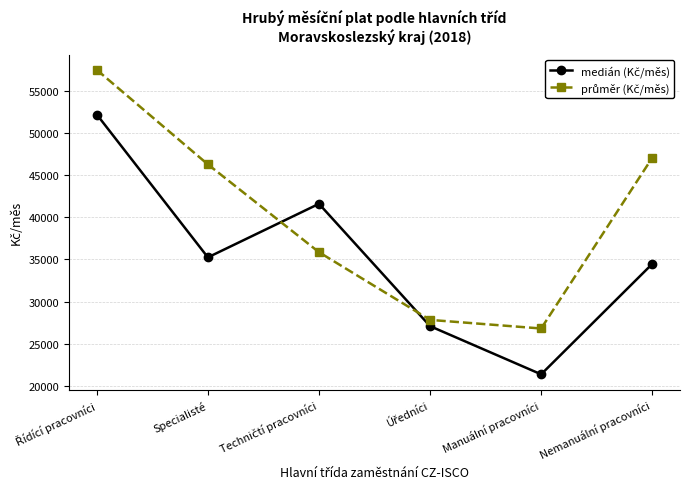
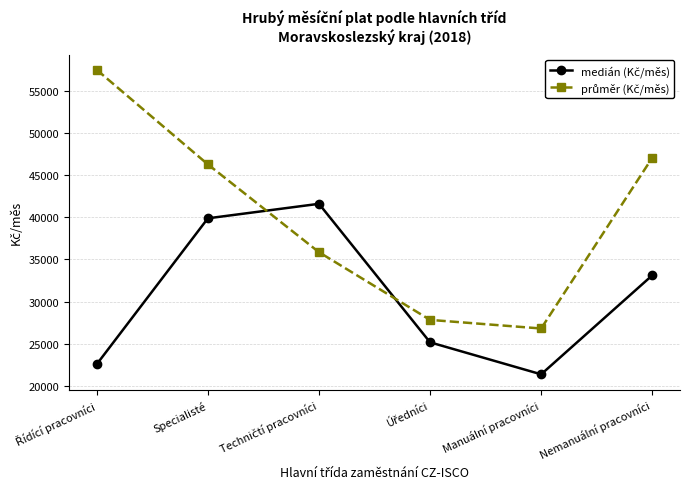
medián (Kč/měs), Řídící pracovníci: 52000 -> 23000
medián (Kč/měs), Specialisté: 35000 -> 40000
medián (Kč/měs), Úředníci: 27000 -> 25000
medián (Kč/měs), Nemanuální pracovníci: 34000 -> 33000
